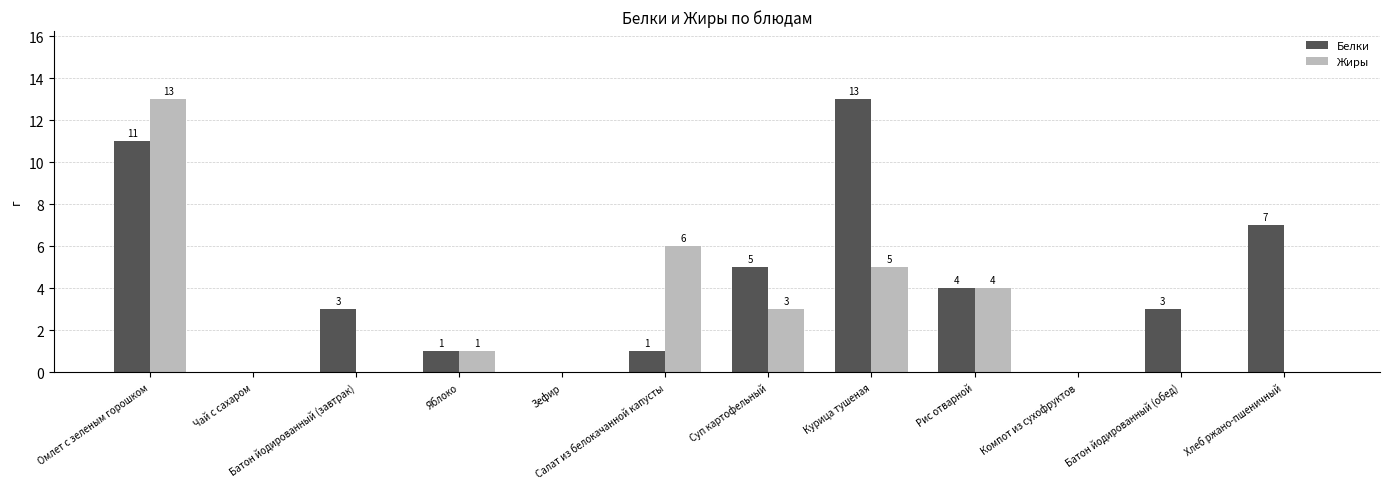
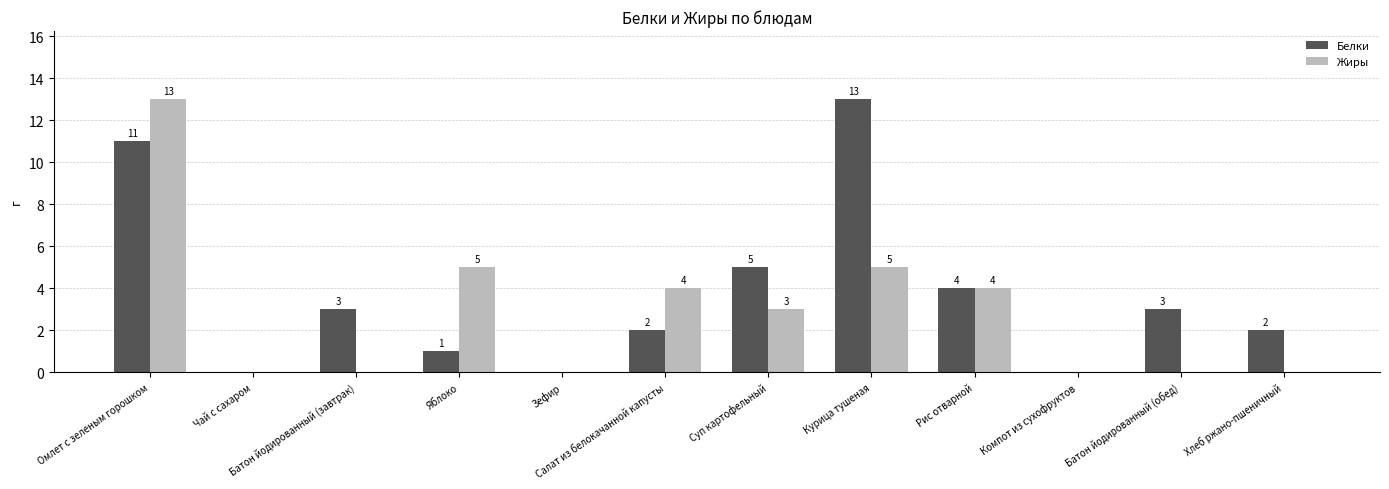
Жиры, Яблоко: 1 -> 5
Белки, Салат из белокачанной капусты: 1 -> 2
Жиры, Салат из белокачанной капусты: 6 -> 4
Белки, Хлеб ржано-пшеничный: 7 -> 2
